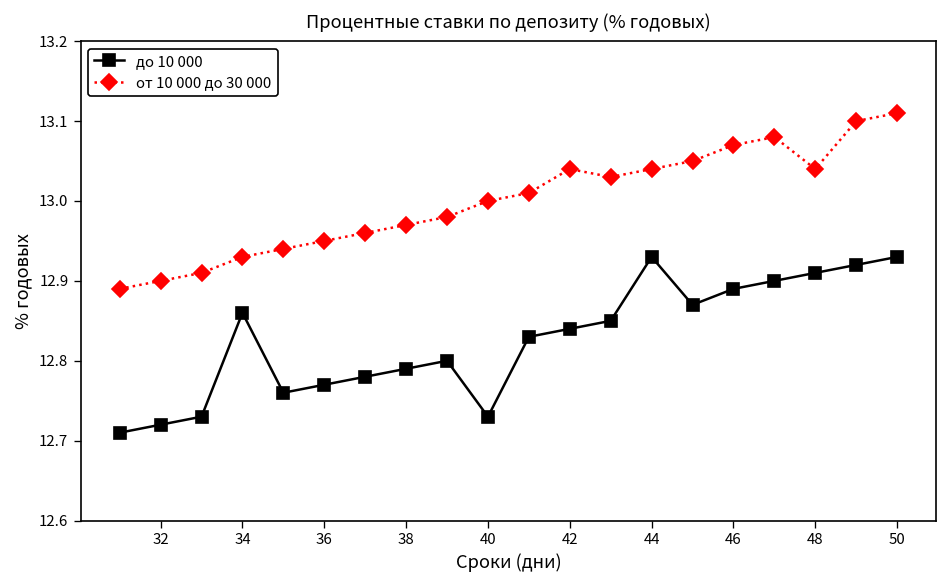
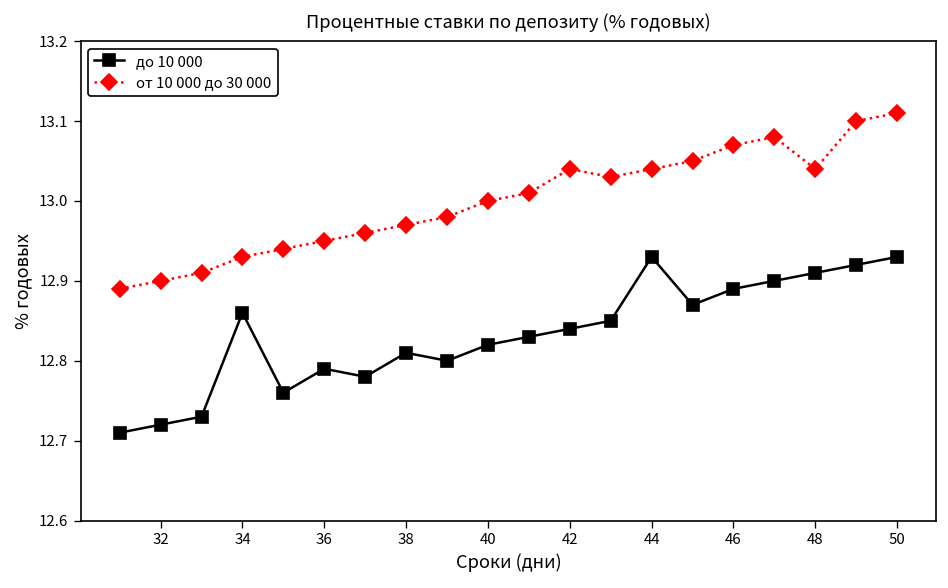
до 10 000, 36: 12.77 -> 12.79
до 10 000, 38: 12.79 -> 12.81
до 10 000, 40: 12.73 -> 12.82
